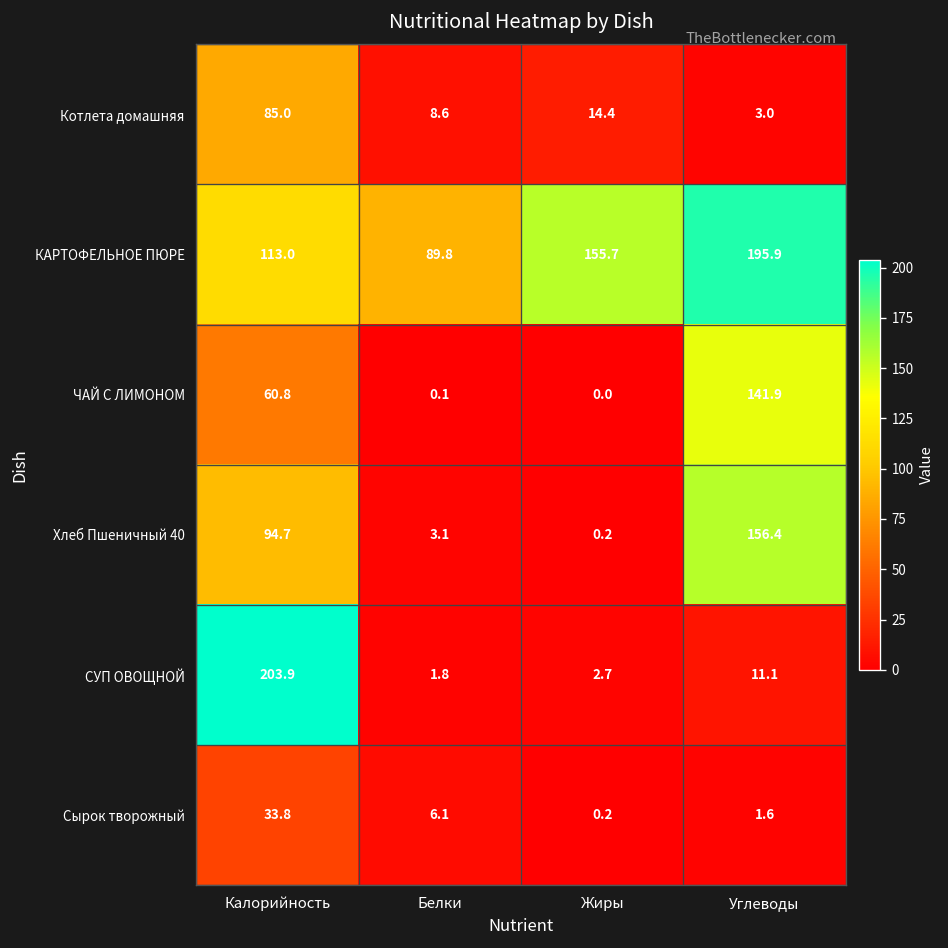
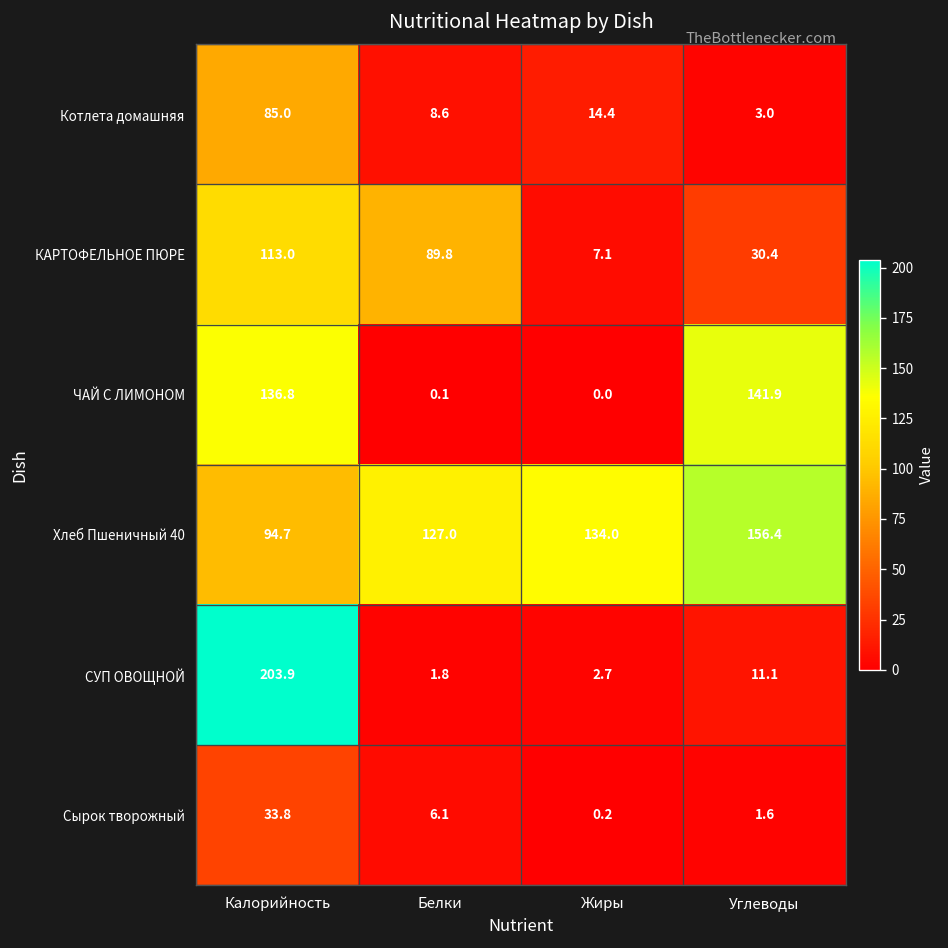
КАРТОФЕЛЬНОЕ ПЮРЕ, Жиры: 155.7 -> 7.1
КАРТОФЕЛЬНОЕ ПЮРЕ, Углеводы: 195.9 -> 30.4
ЧАЙ С ЛИМОНОМ, Калорийность: 60.8 -> 136.8
Хлеб Пшеничный 40, Белки: 3.1 -> 127.0
Хлеб Пшеничный 40, Жиры: 0.2 -> 134.0
